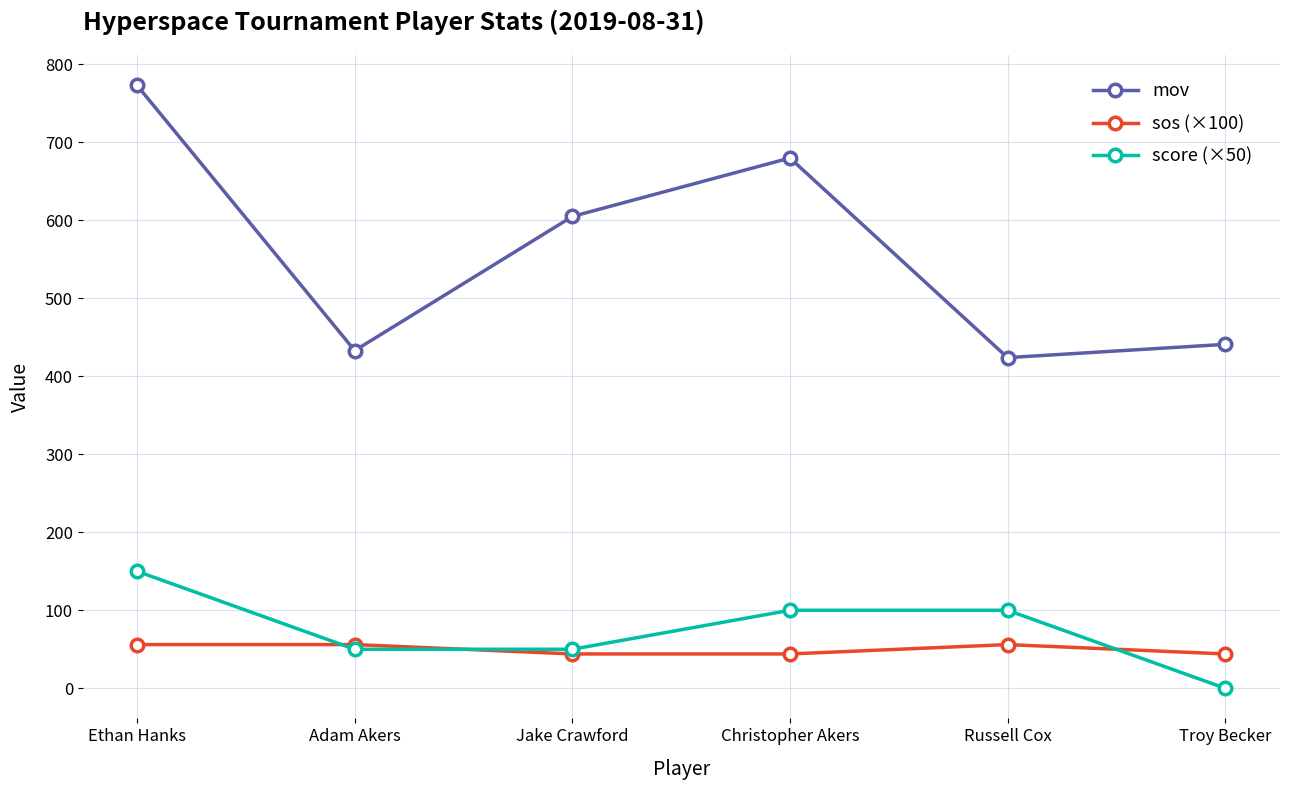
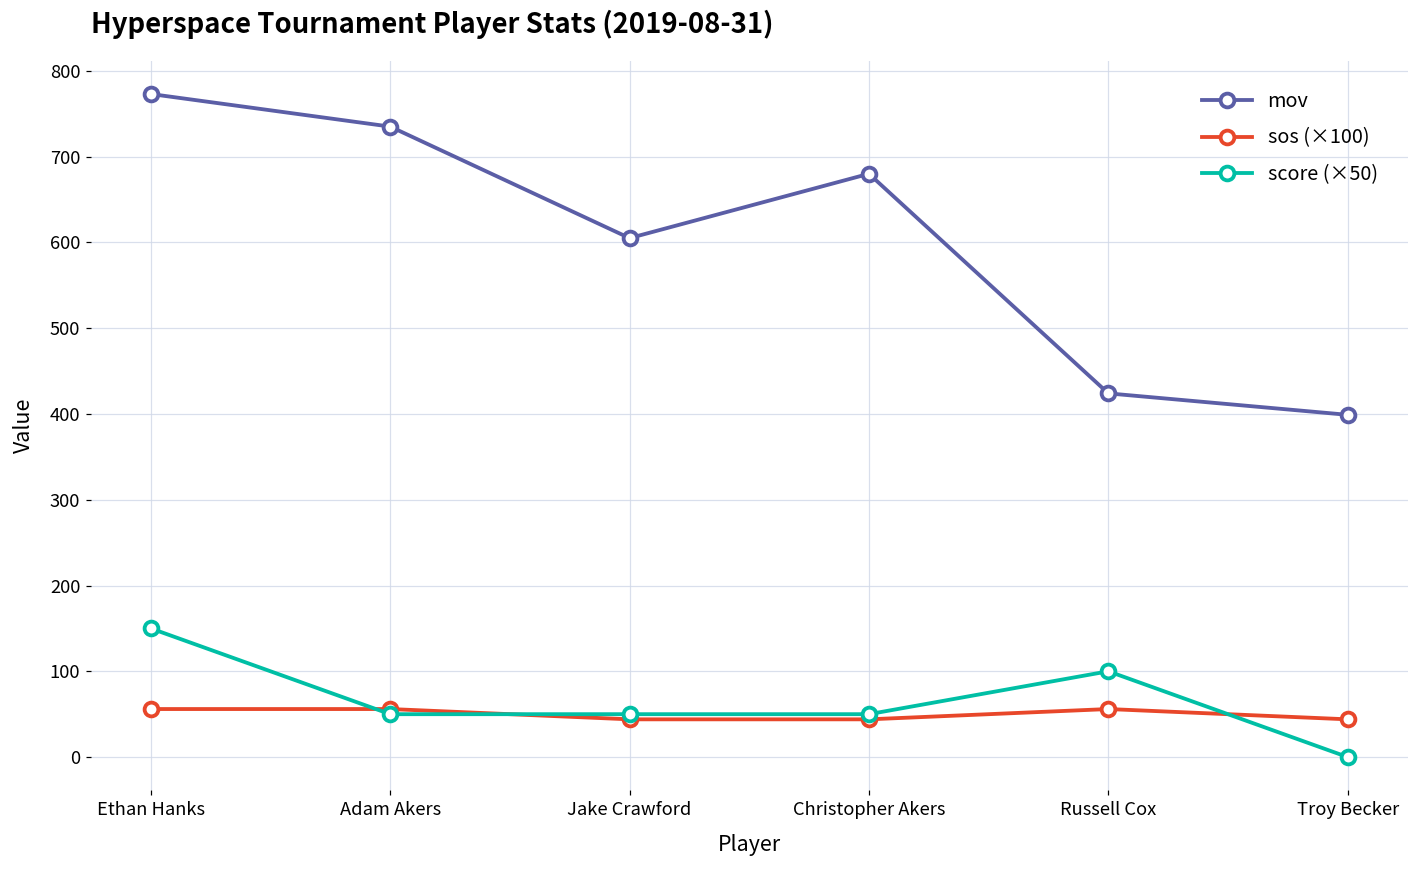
mov, Adam Akers: 430 -> 740
score (×50), Christopher Akers: 100 -> 50
mov, Troy Becker: 440 -> 400
